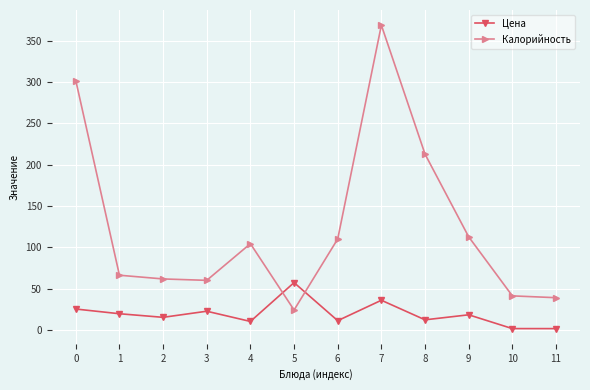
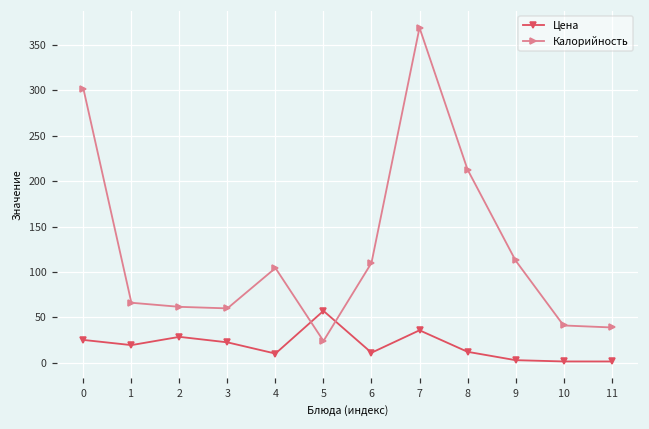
Цена, 2: 20 -> 30
Цена, 9: 20 -> 0
